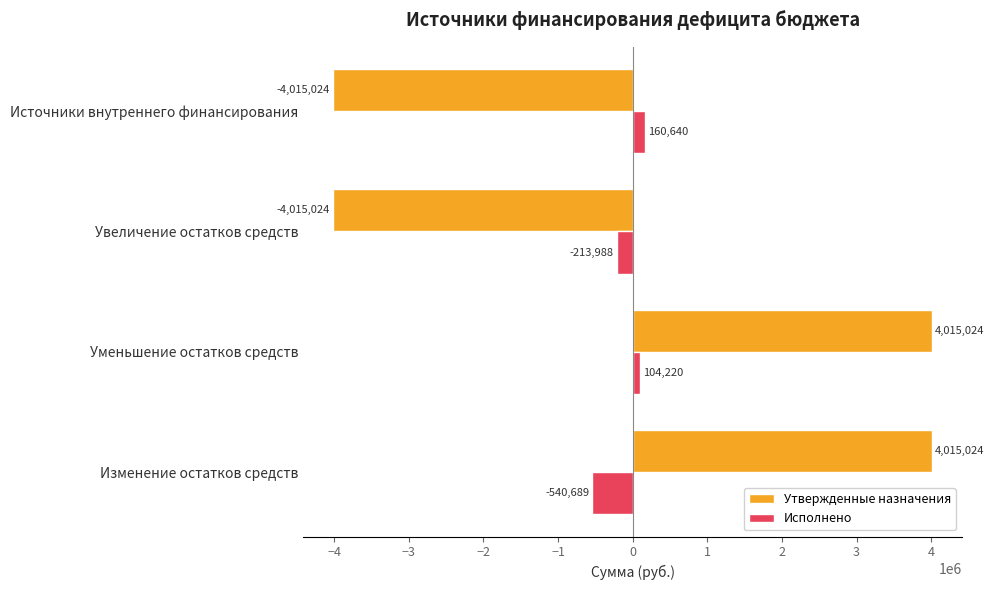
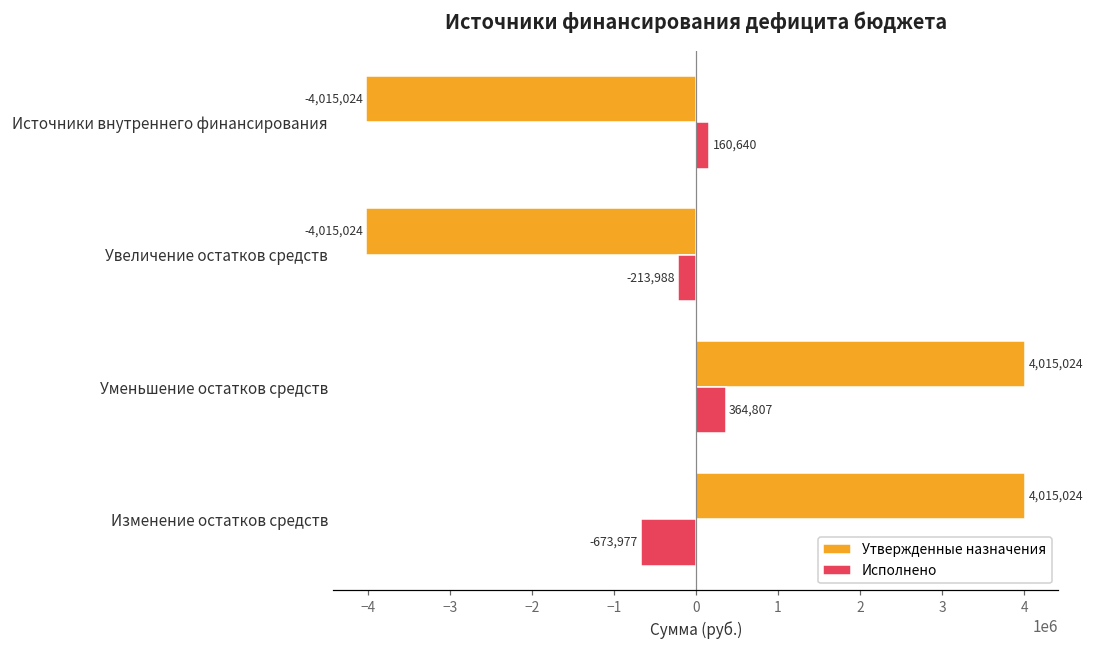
Исполнено, Уменьшение остатков средств: 104,220 -> 364,807
Исполнено, Изменение остатков средств: -540,689 -> -673,977
